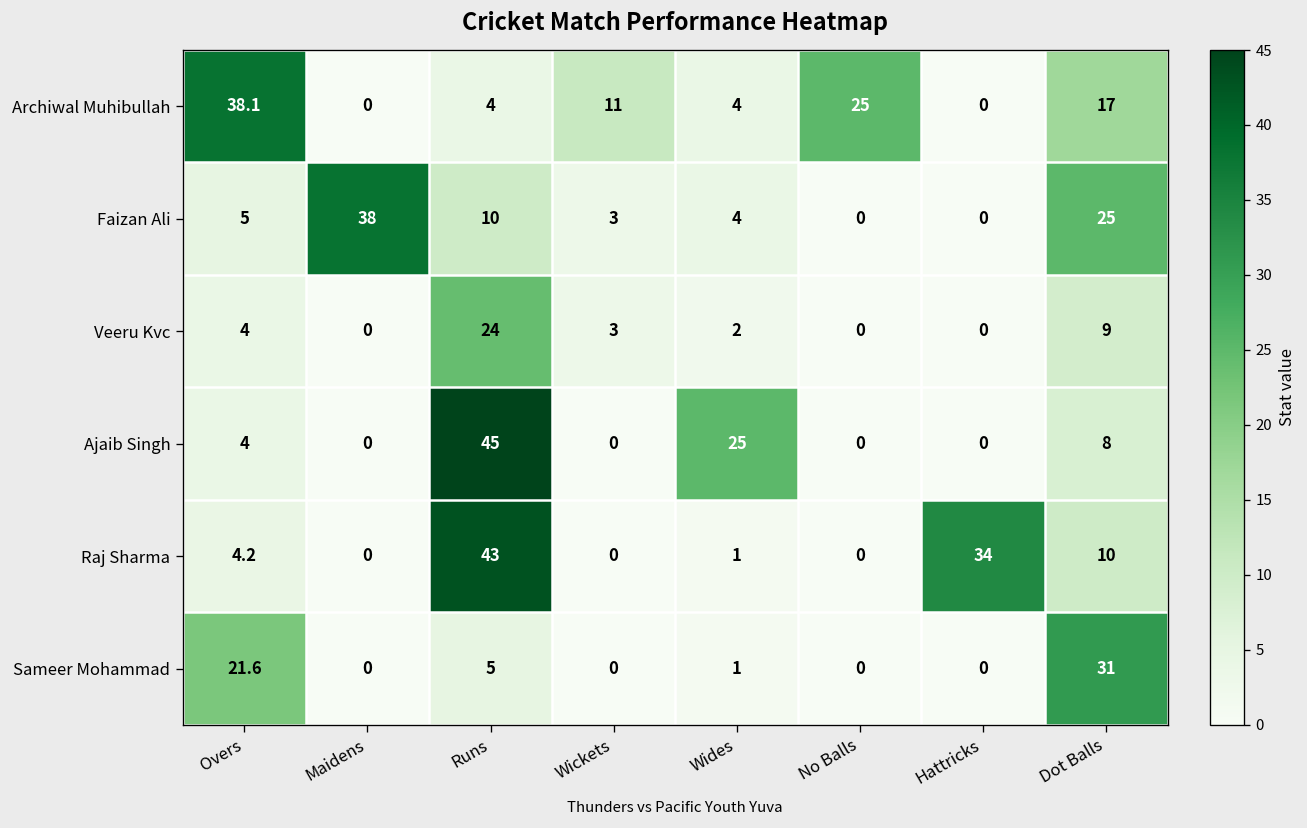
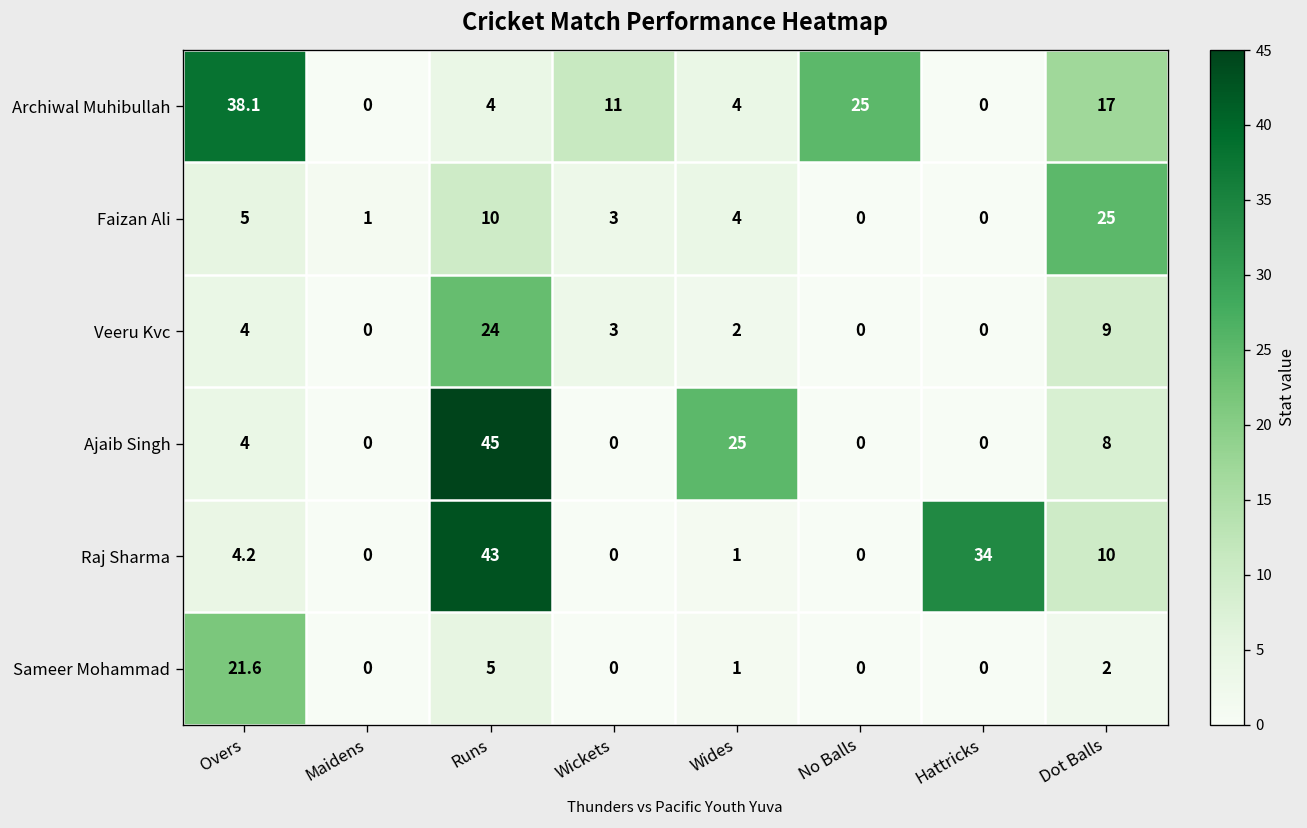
Faizan Ali, Maidens: 38 -> 1
Sameer Mohammad, Dot Balls: 31 -> 2
